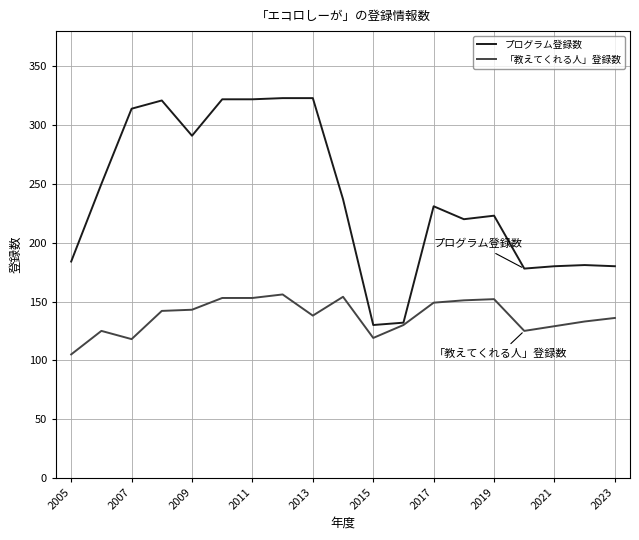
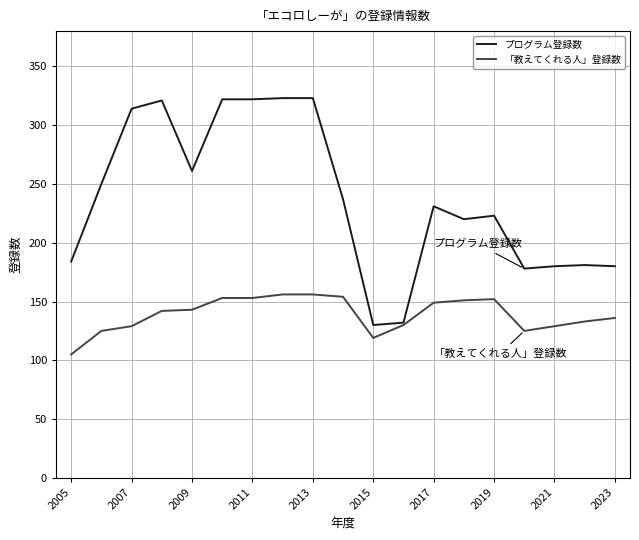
「教えてくれる人」登録数, 2007: 118 -> 129
プログラム登録数, 2009: 291 -> 261
「教えてくれる人」登録数, 2013: 138 -> 156
